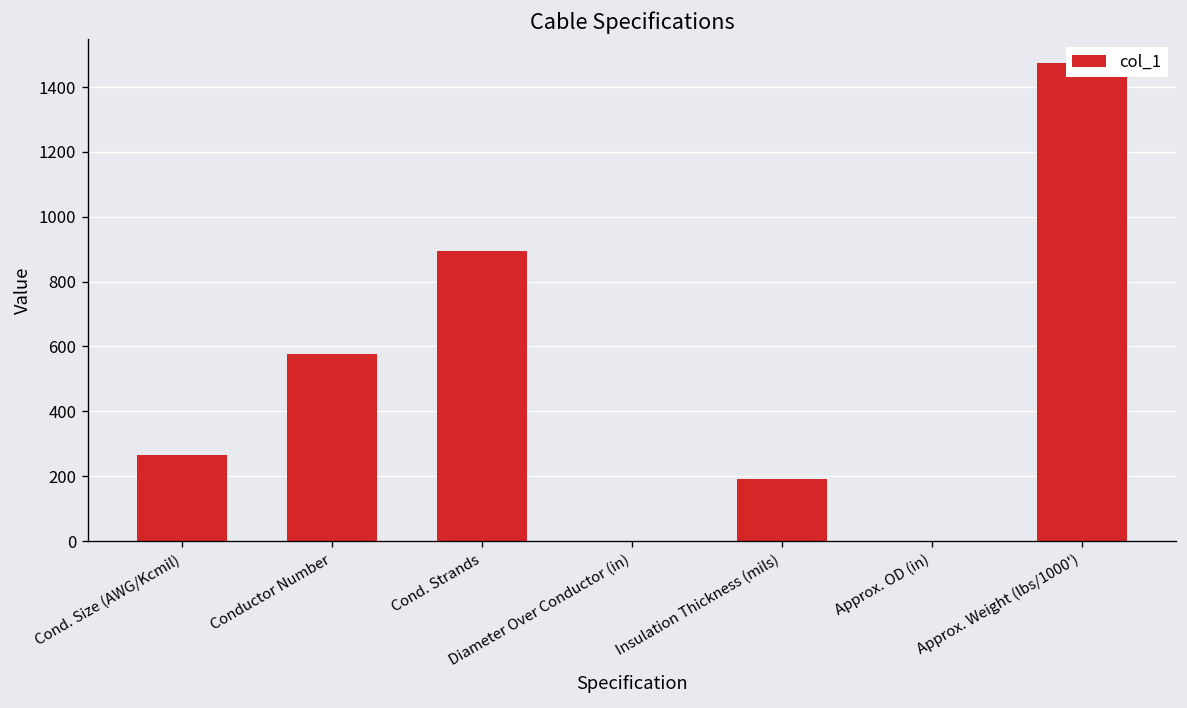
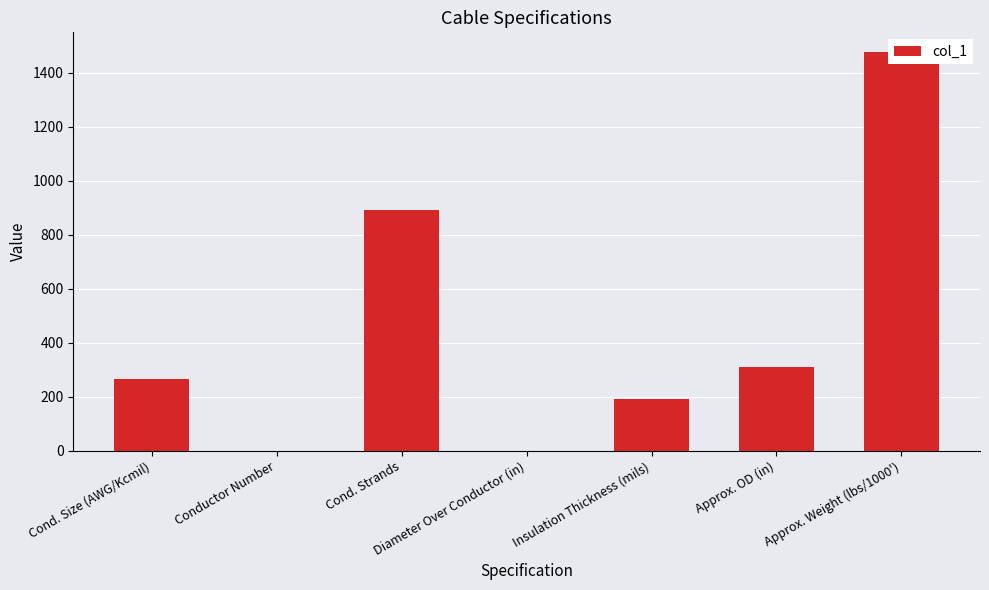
Conductor Number: 580 -> 0
Approx. OD (in): 0 -> 310
